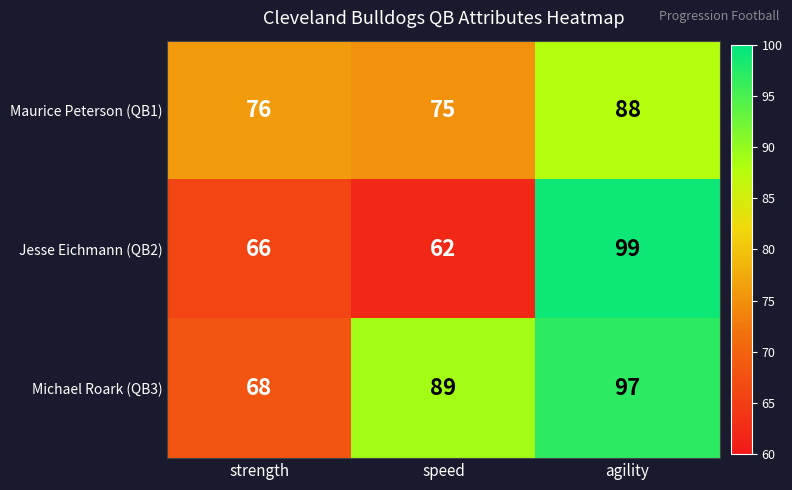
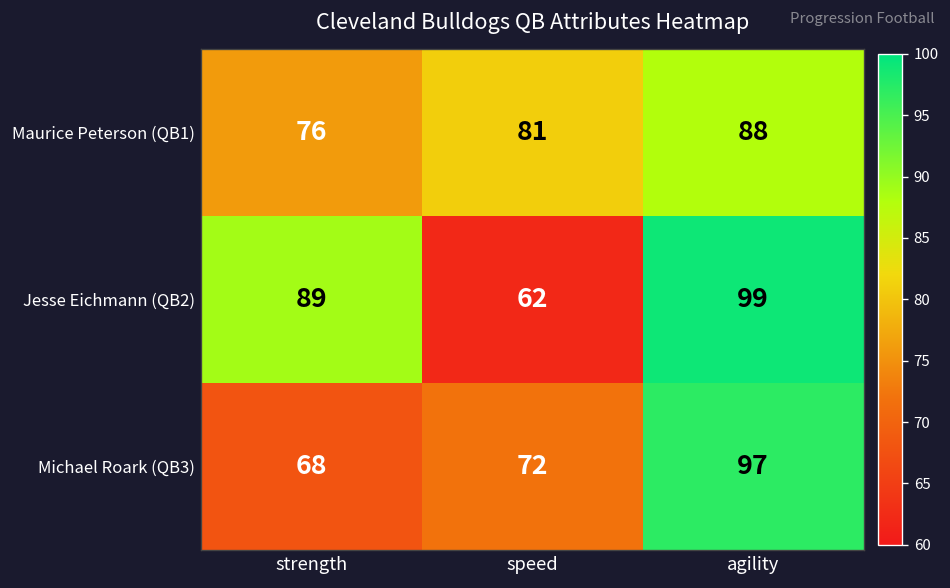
Maurice Peterson (QB1), speed: 75 -> 81
Jesse Eichmann (QB2), strength: 66 -> 89
Michael Roark (QB3), speed: 89 -> 72
